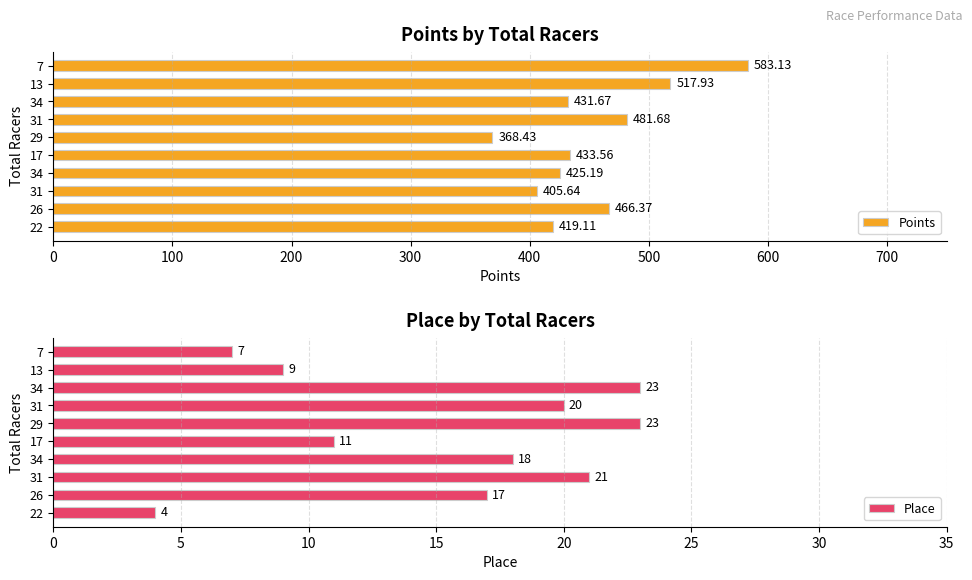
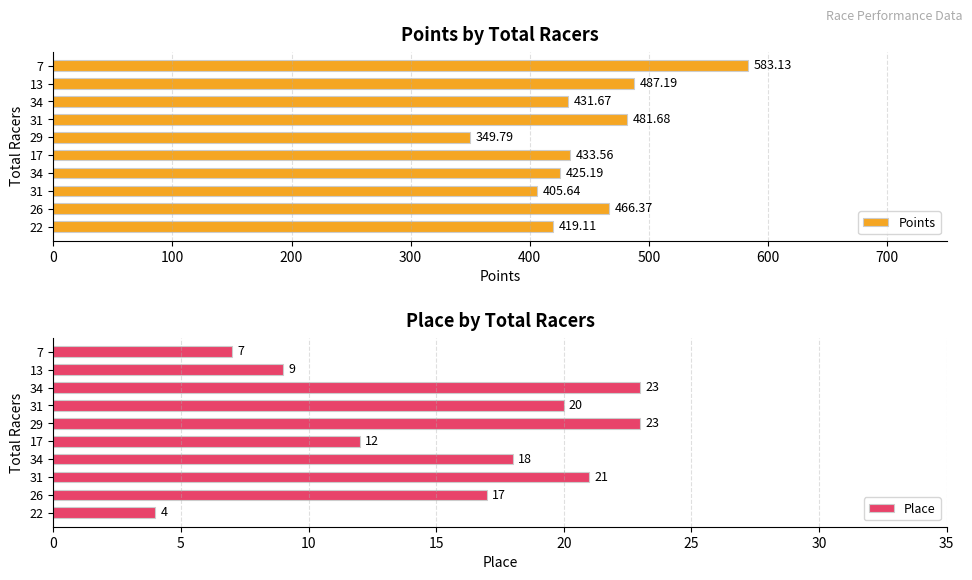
Points by Total Racers, 13: 517.93 -> 487.19
Points by Total Racers, 29: 368.43 -> 349.79
Place by Total Racers, 17: 11 -> 12
